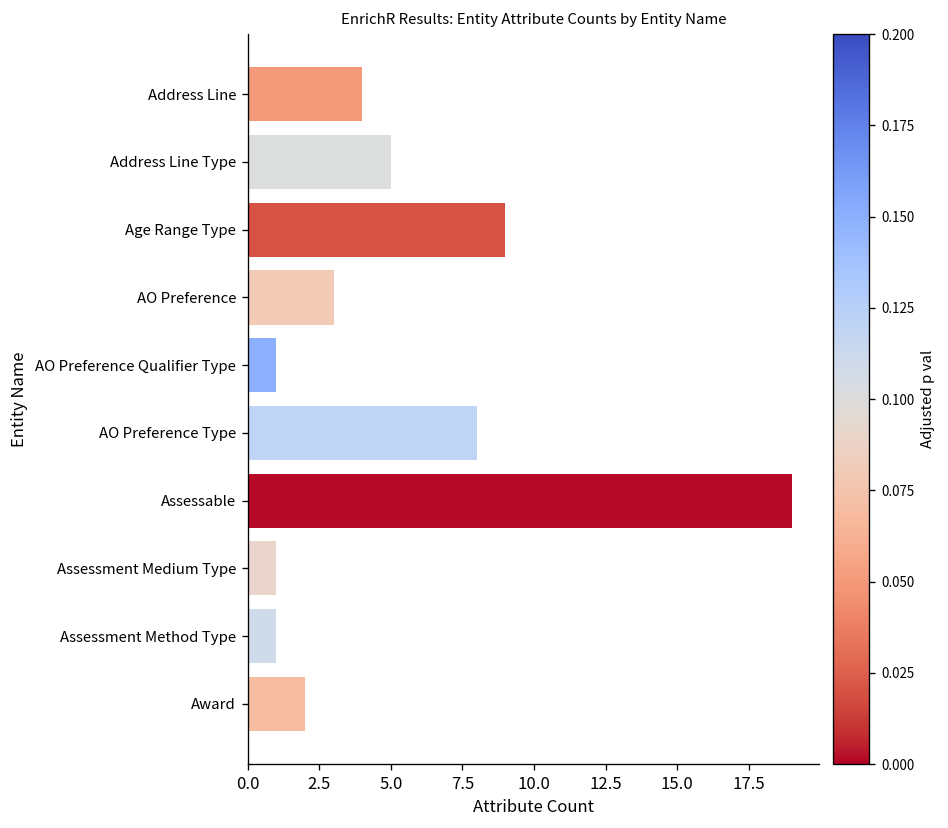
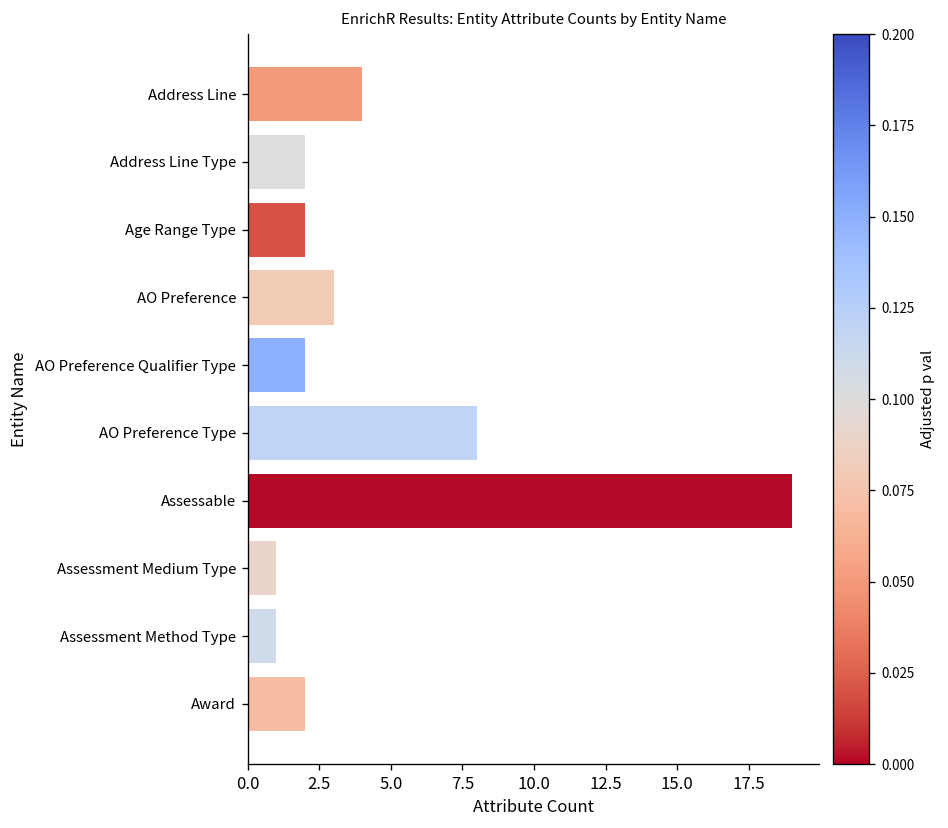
Address Line Type: 5 -> 2
Age Range Type: 9 -> 2
AO Preference Qualifier Type: 1 -> 2
